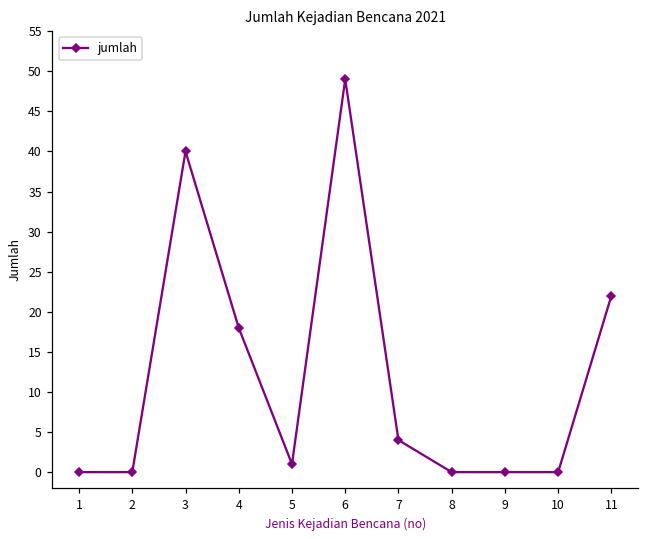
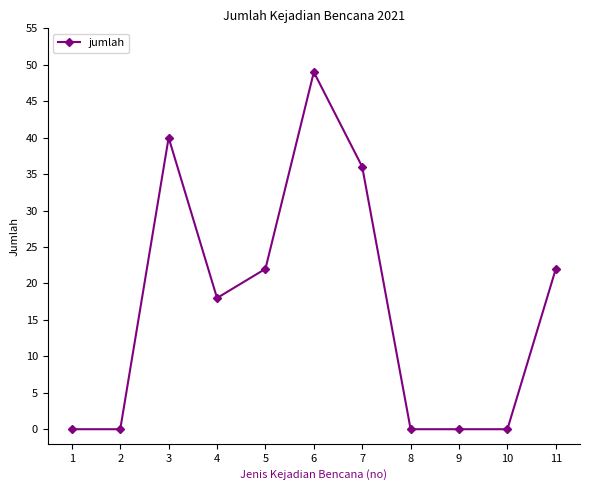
5: 1 -> 22
7: 4 -> 36
